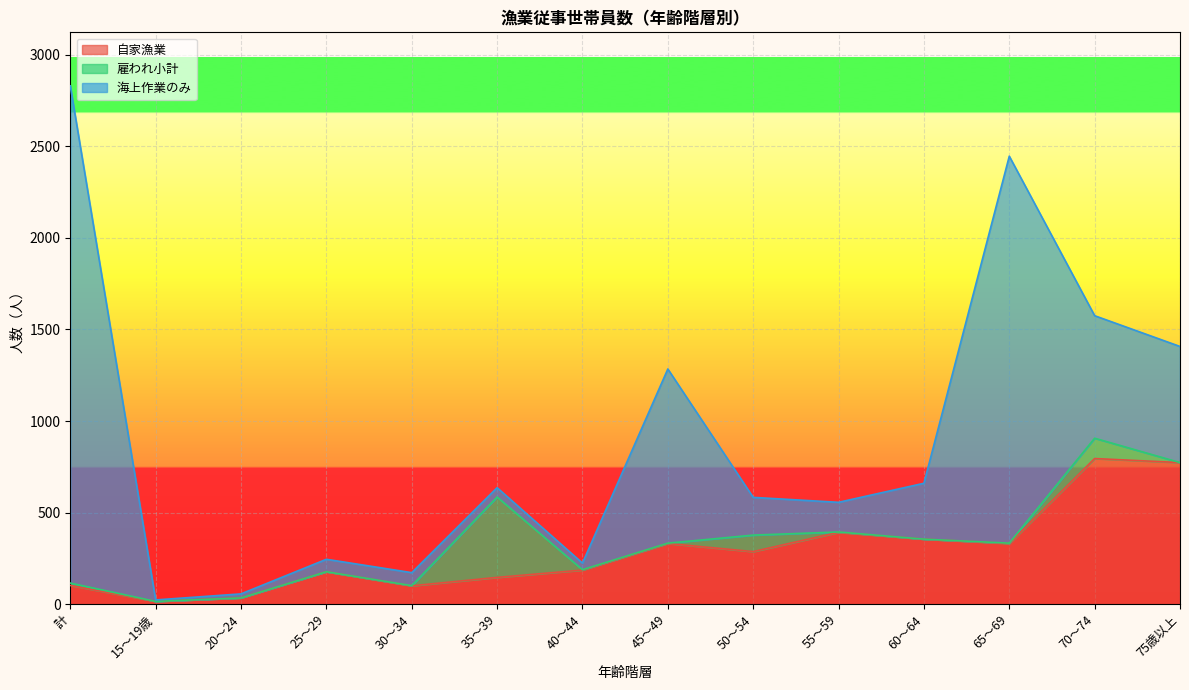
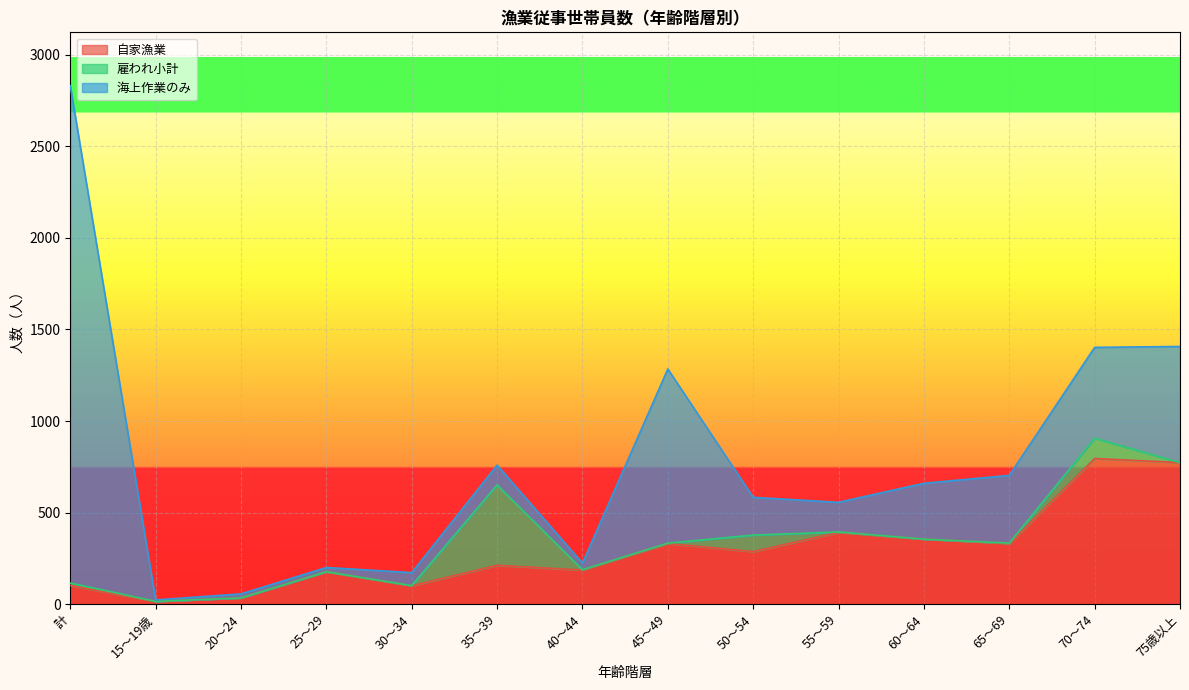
海上作業のみ, 25～29: 70 -> 20
自家漁業, 35～39: 150 -> 210
海上作業のみ, 35～39: 50 -> 110
海上作業のみ, 65～69: 2110 -> 370
海上作業のみ, 70～74: 670 -> 500
